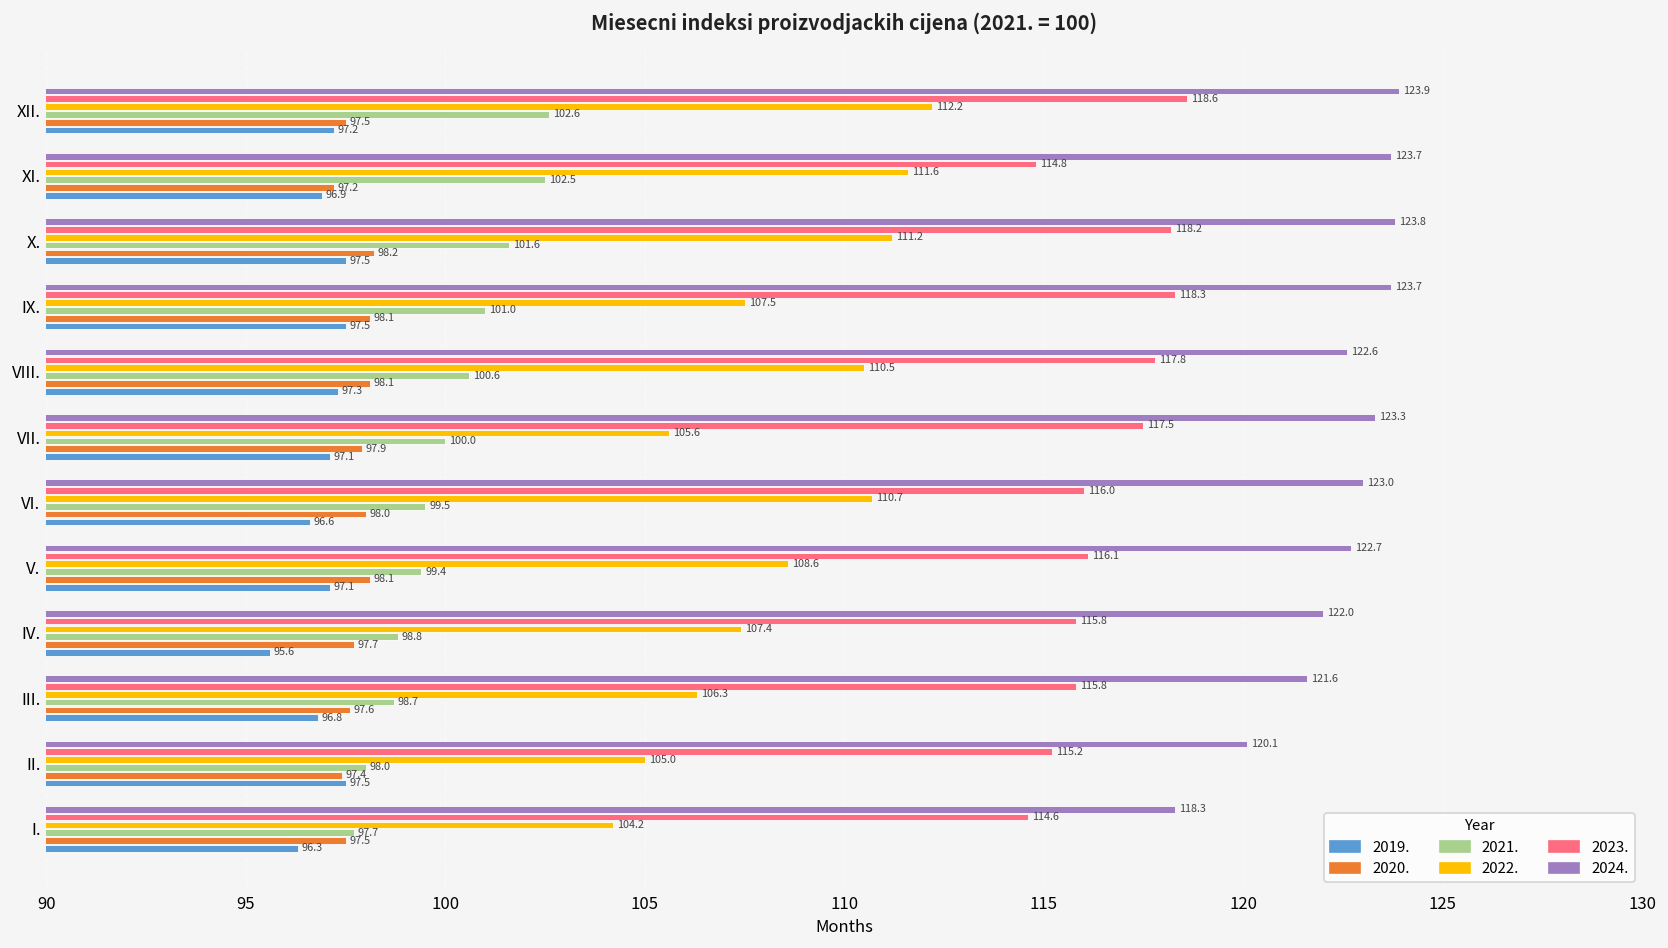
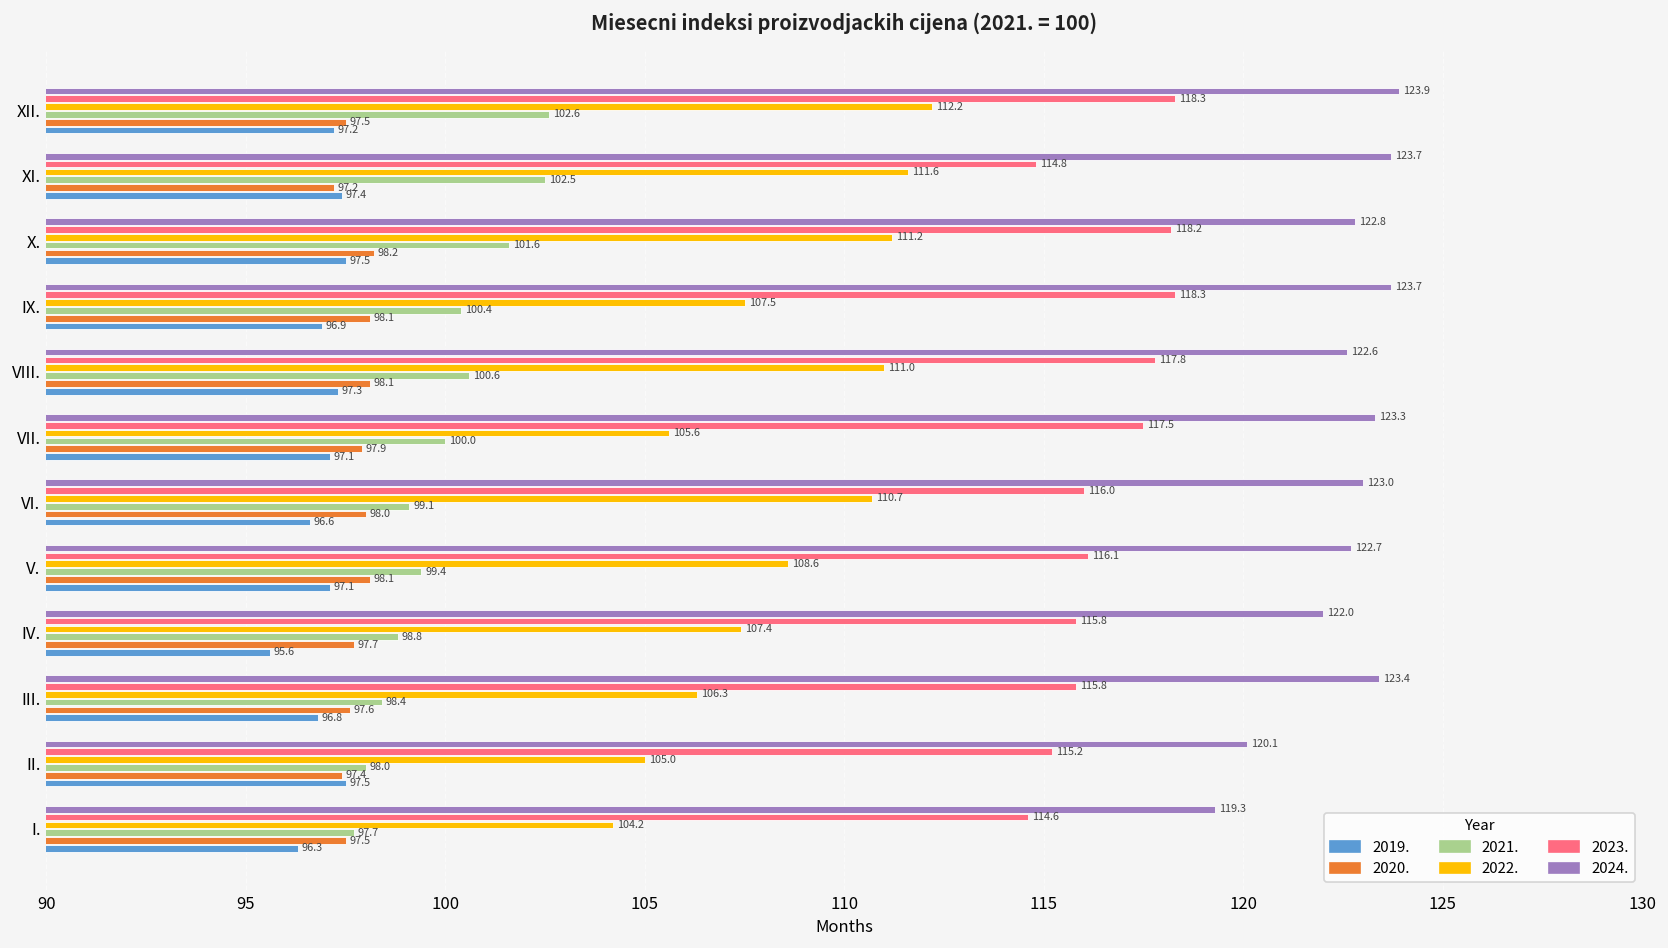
2023., XII.: 118.6 -> 118.3
2019., XI.: 96.9 -> 97.4
2024., X.: 123.8 -> 122.8
2021., IX.: 101.0 -> 100.4
2019., IX.: 97.5 -> 96.9
2022., VIII.: 110.5 -> 111.0
2021., VI.: 99.5 -> 99.1
2024., III.: 121.6 -> 123.4
2021., III.: 98.7 -> 98.4
2024., I.: 118.3 -> 119.3
